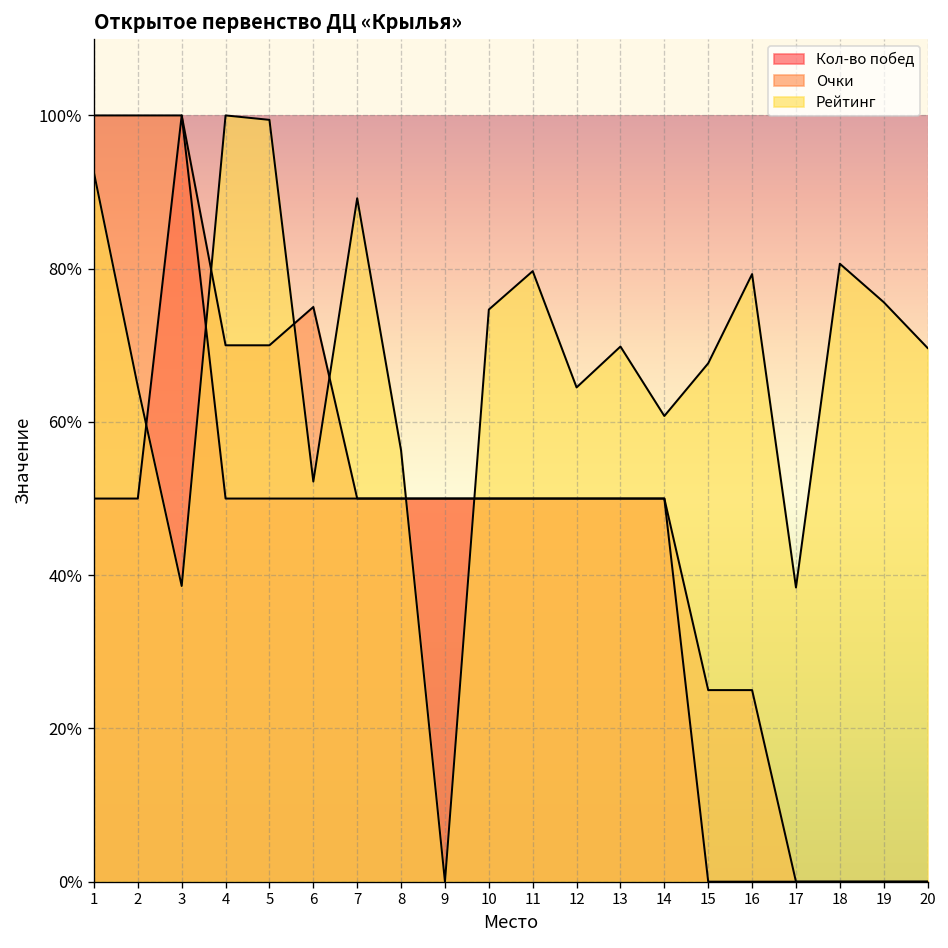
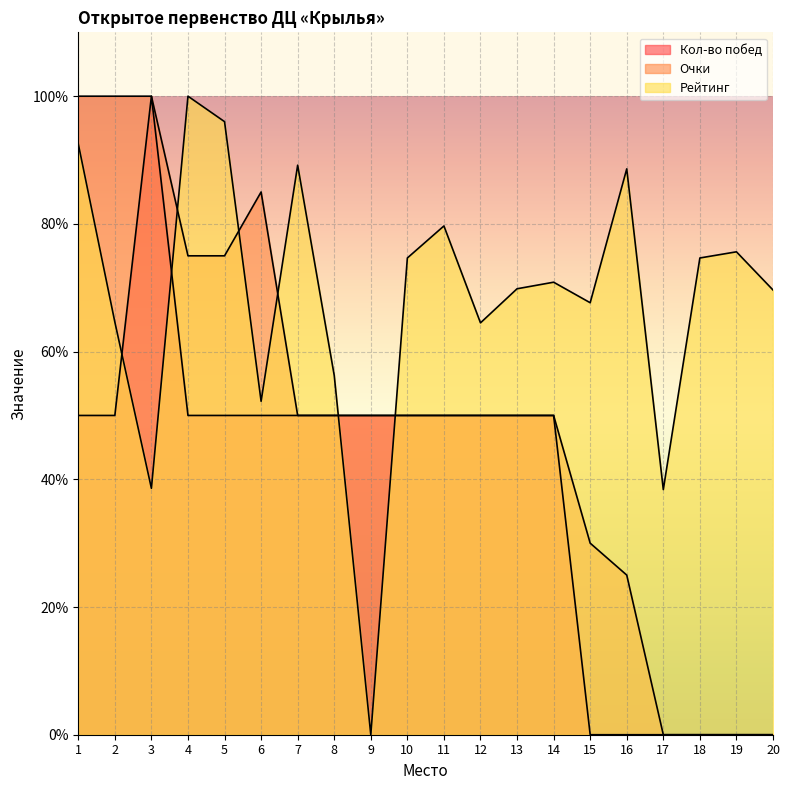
Очки, 4: 70% -> 75%
Очки, 5: 70% -> 75%
Рейтинг, 5: 99% -> 96%
Очки, 6: 75% -> 85%
Рейтинг, 14: 61% -> 71%
Очки, 15: 25% -> 30%
Рейтинг, 16: 79% -> 89%
Рейтинг, 18: 81% -> 75%
